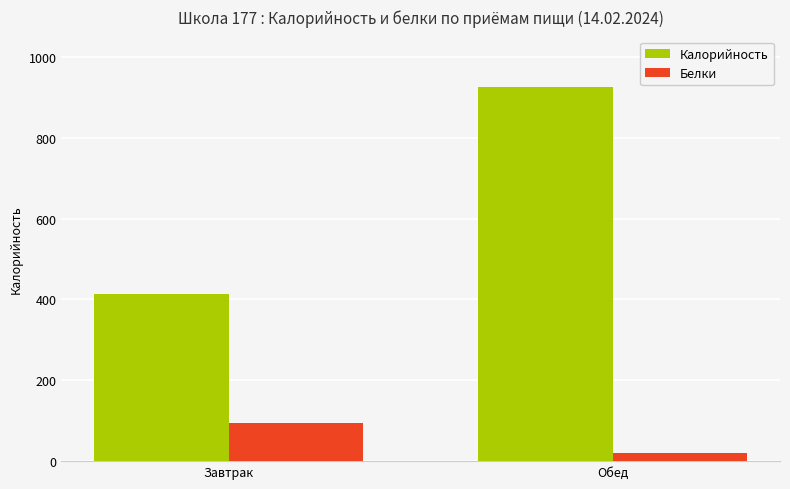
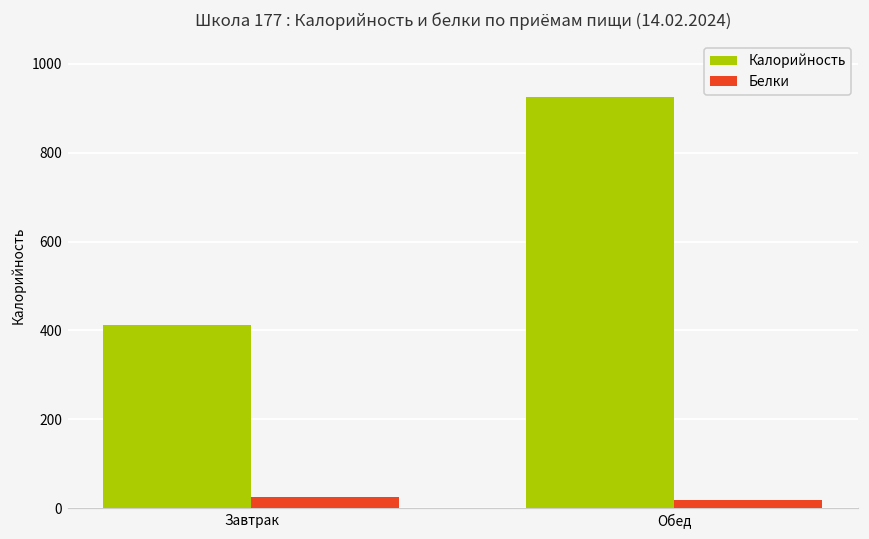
Белки, Завтрак: 90 -> 30
